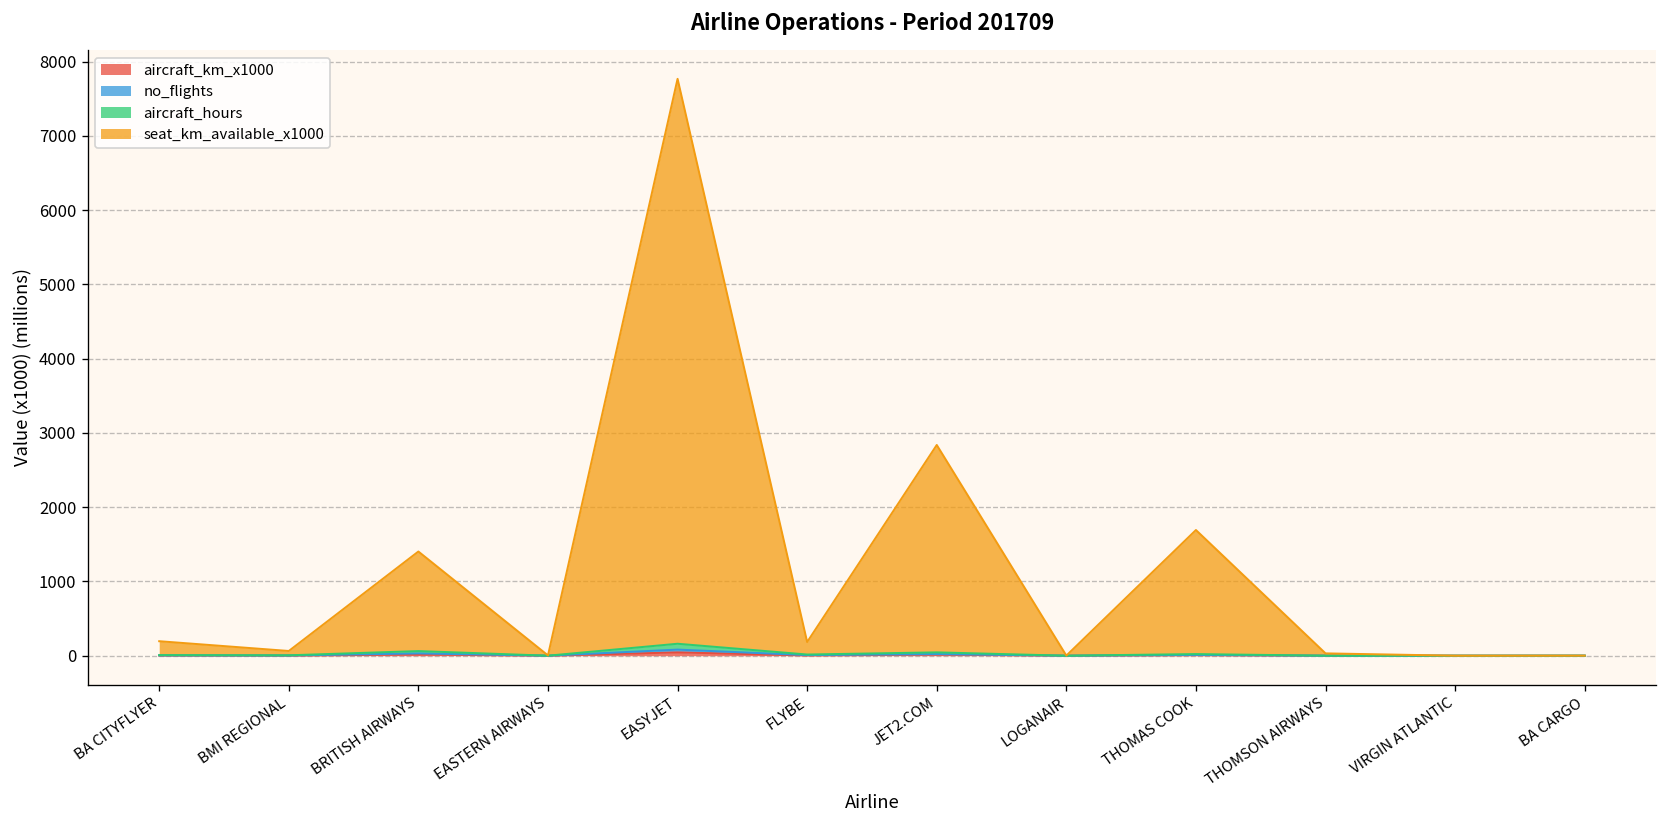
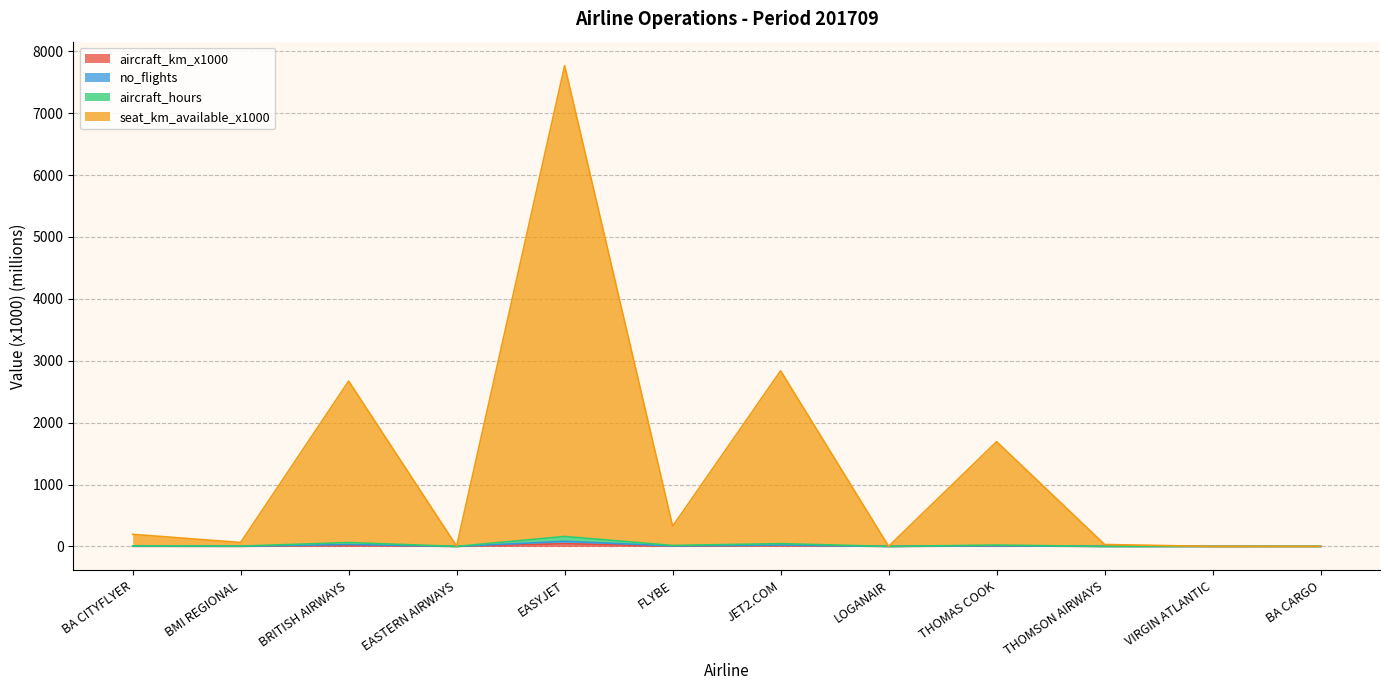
seat_km_available_x1000, BRITISH AIRWAYS: 1300 -> 2600
seat_km_available_x1000, FLYBE: 200 -> 300
